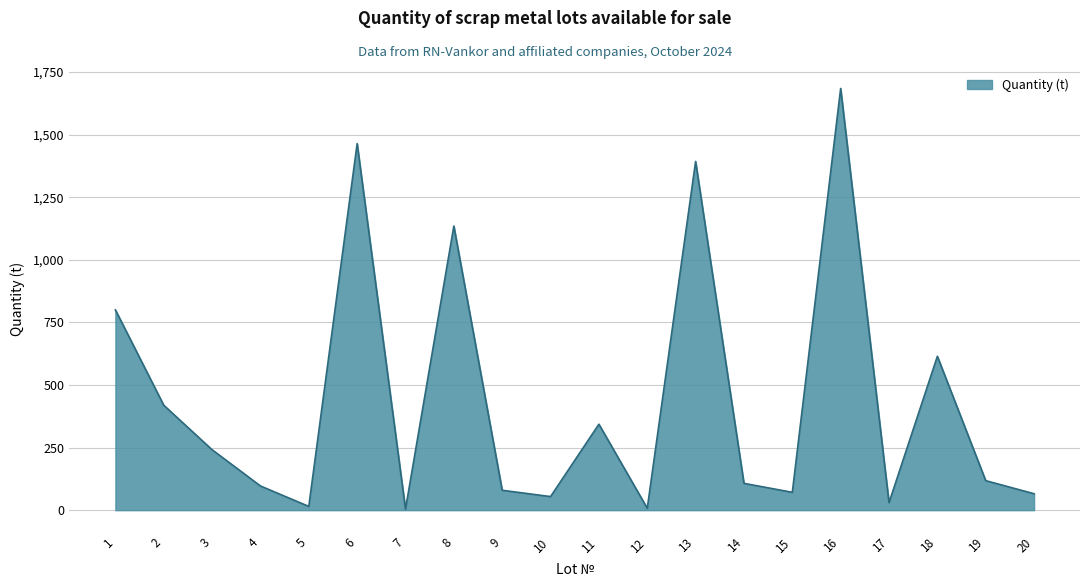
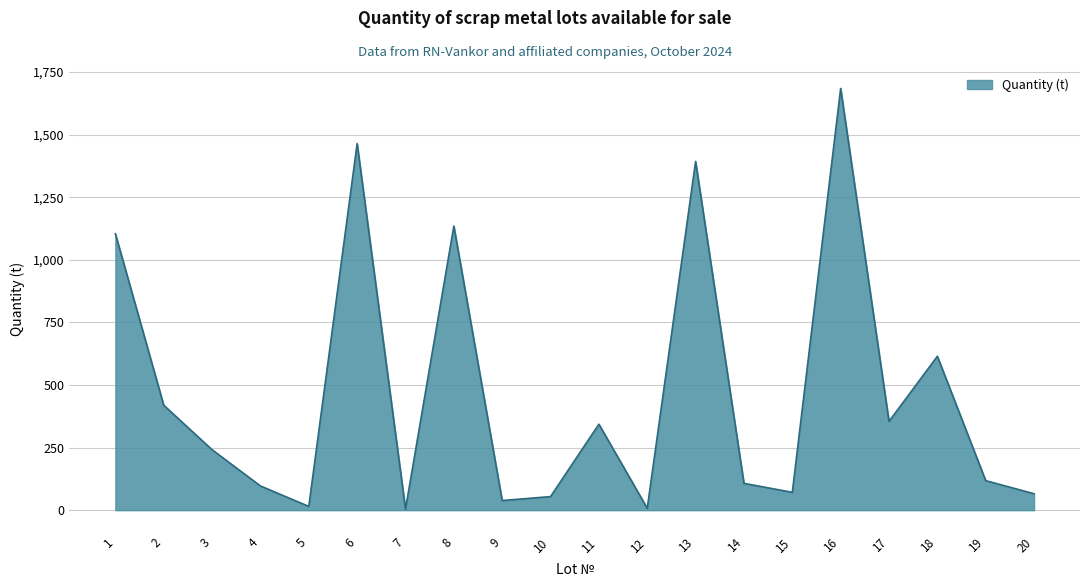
1: 800 -> 1,100
9: 80 -> 40
17: 30 -> 350
